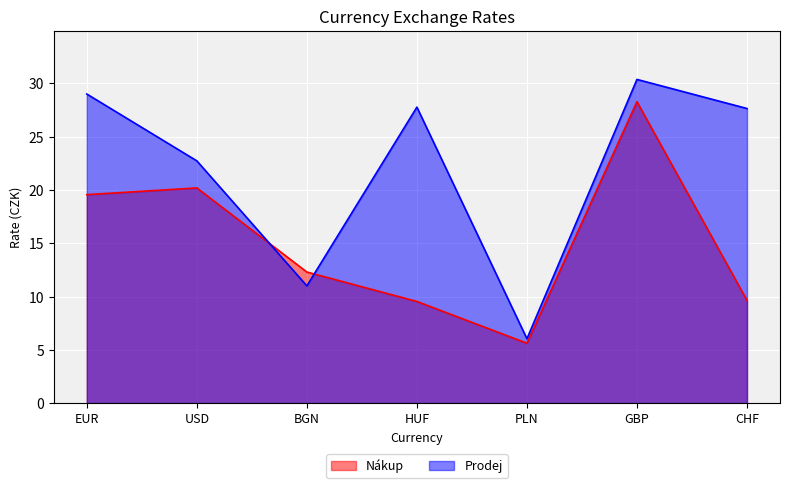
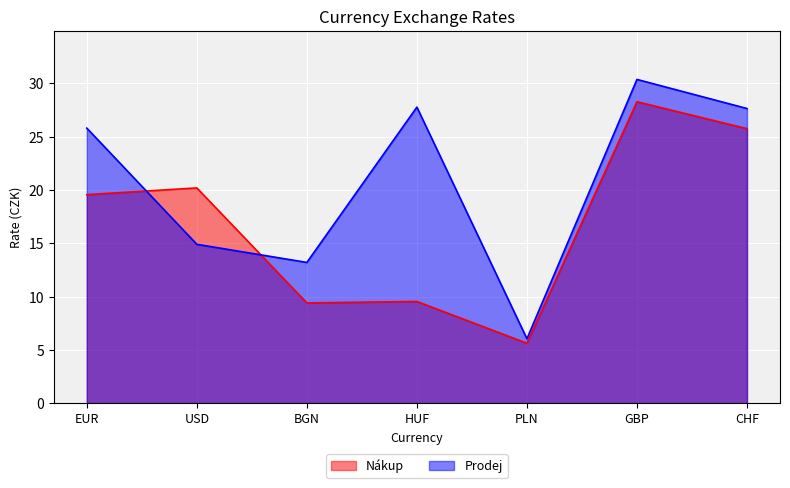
Prodej, EUR: 29.0 -> 25.8
Prodej, USD: 22.7 -> 14.9
Nákup, BGN: 12.3 -> 9.4
Prodej, BGN: 11.0 -> 13.2
Nákup, CHF: 9.6 -> 25.8
